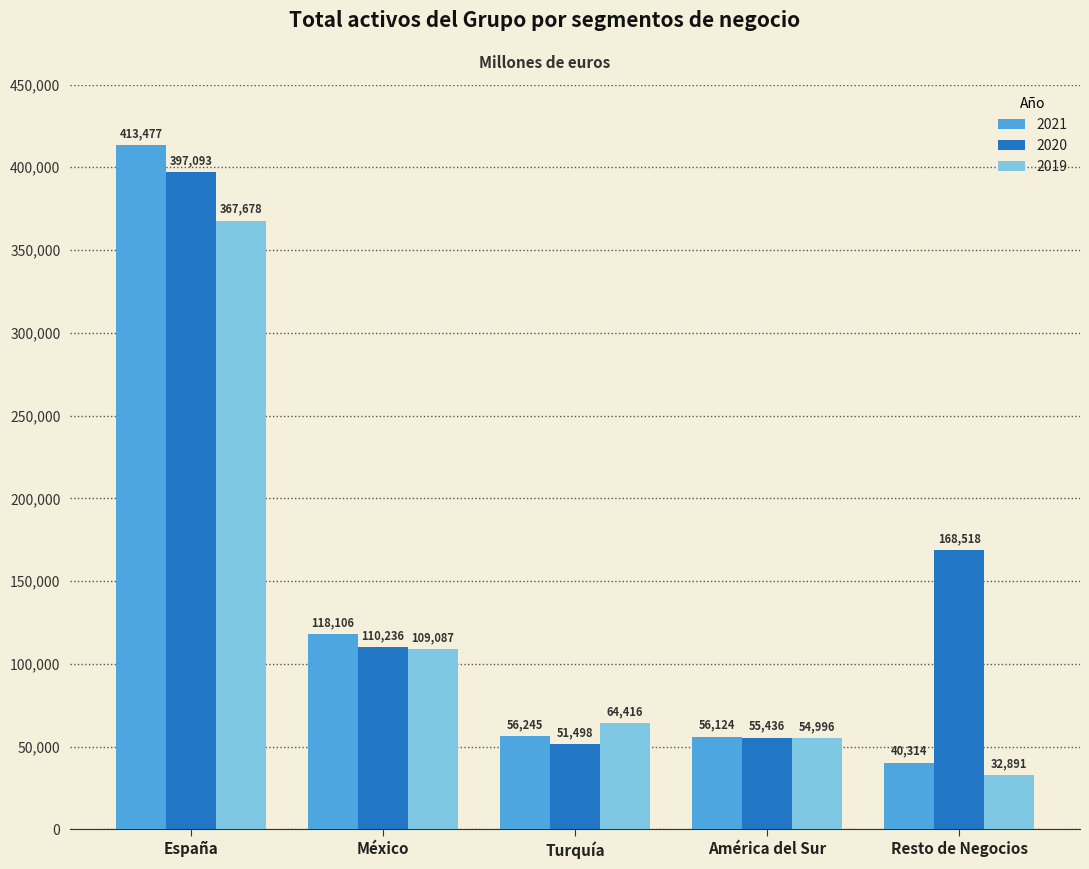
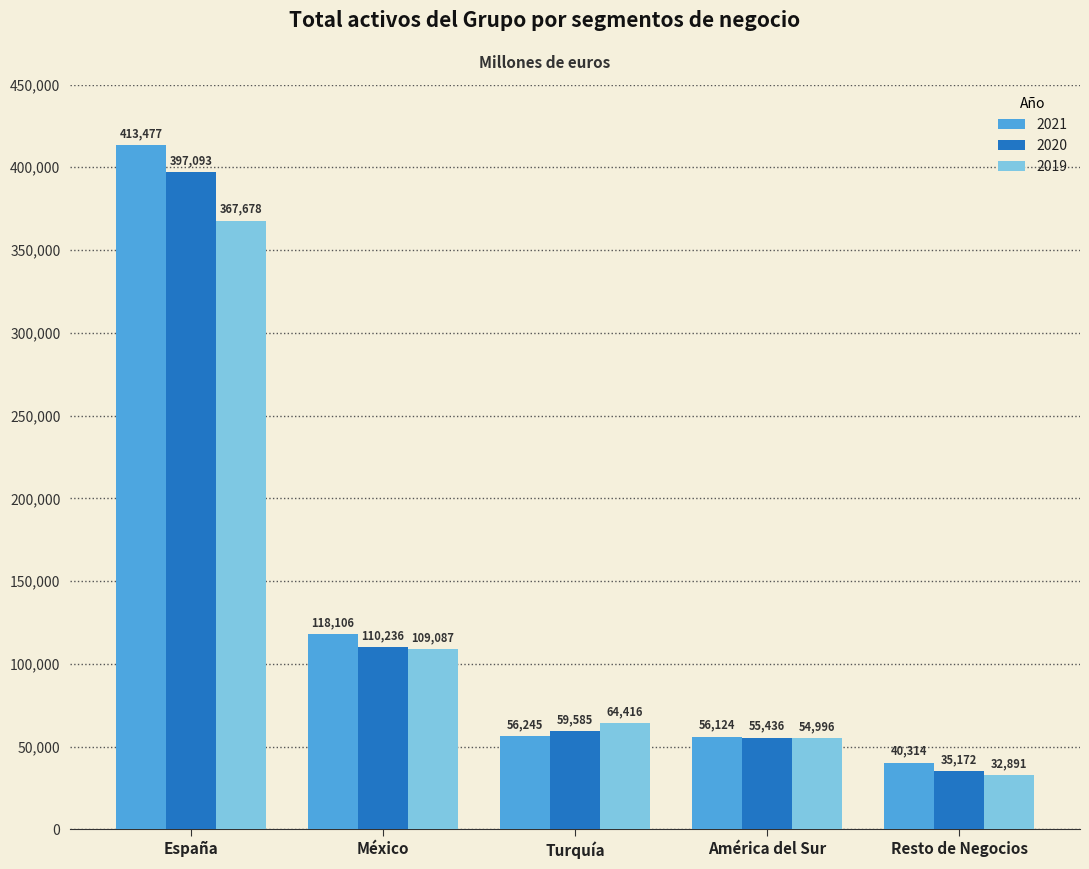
2020, Turquía: 51,498 -> 59,585
2020, Resto de Negocios: 168,518 -> 35,172
